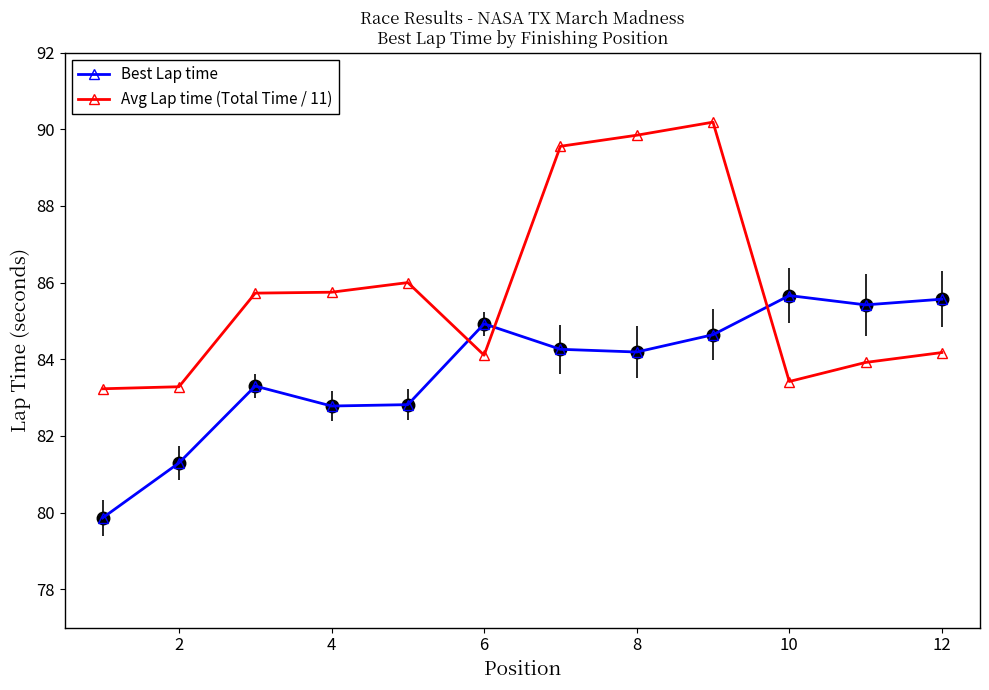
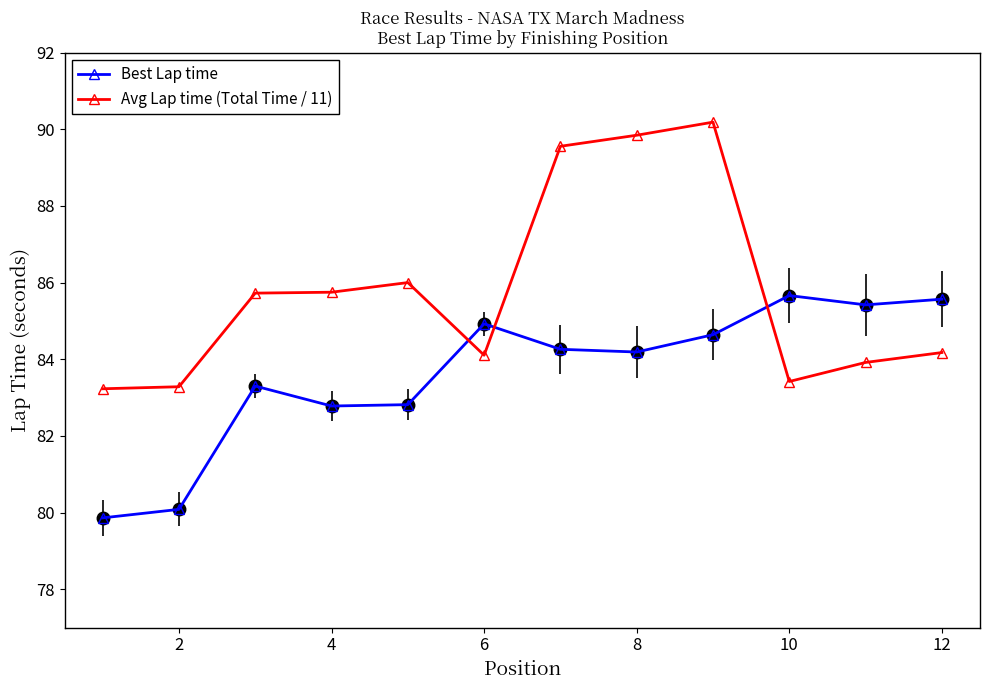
Best Lap time, 2: 81.3 -> 80.1
